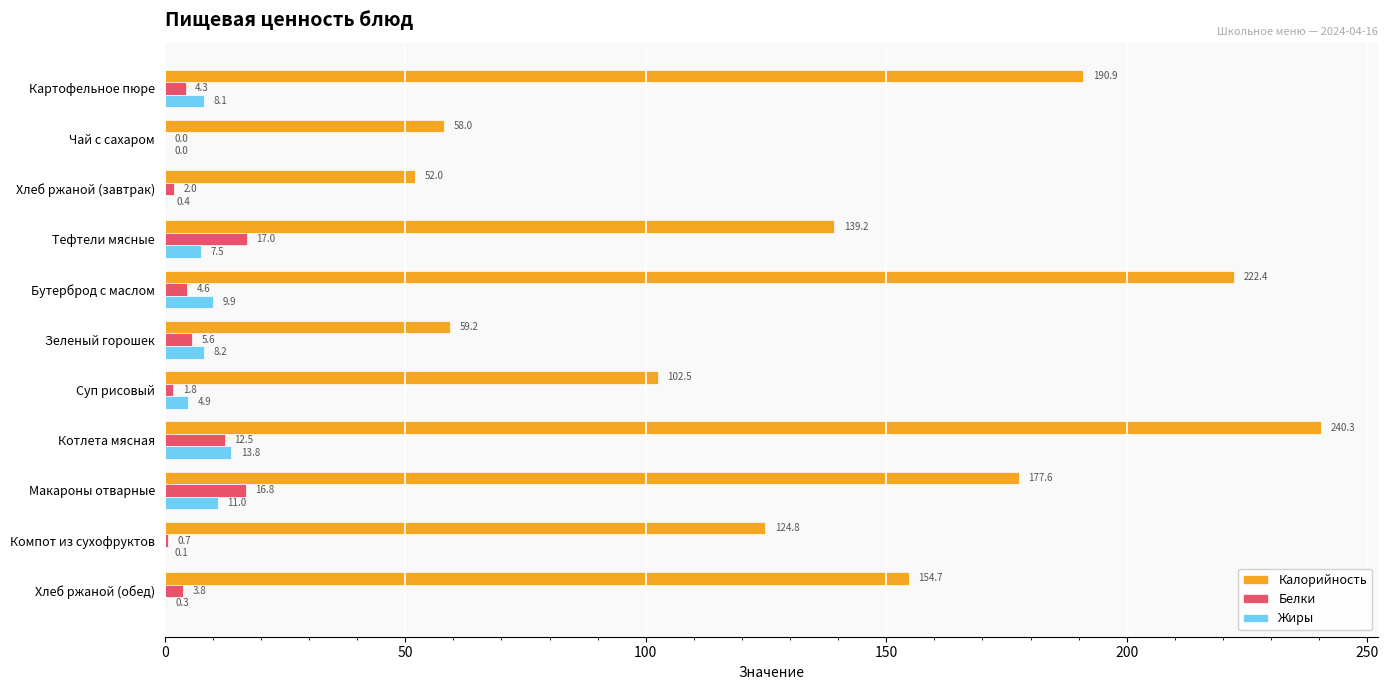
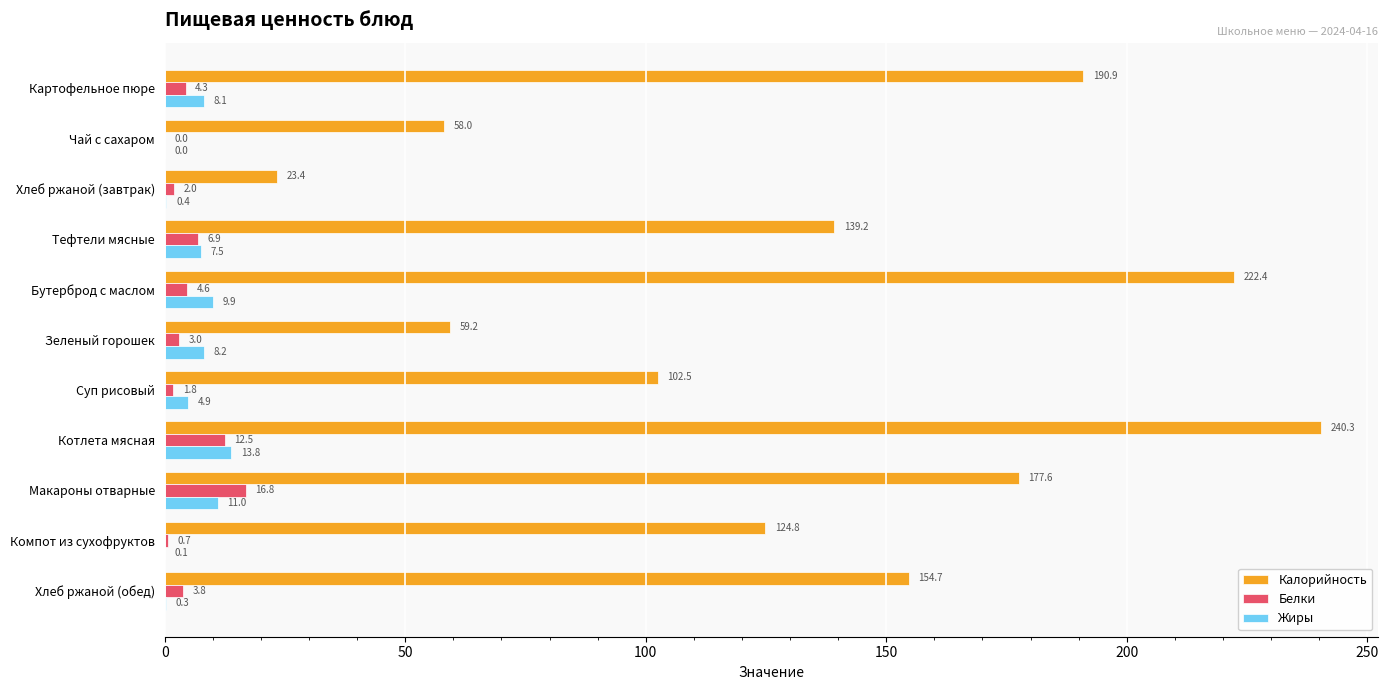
Калорийность, Хлеб ржаной (завтрак): 52.0 -> 23.4
Белки, Тефтели мясные: 17.0 -> 6.9
Белки, Зеленый горошек: 5.6 -> 3.0
